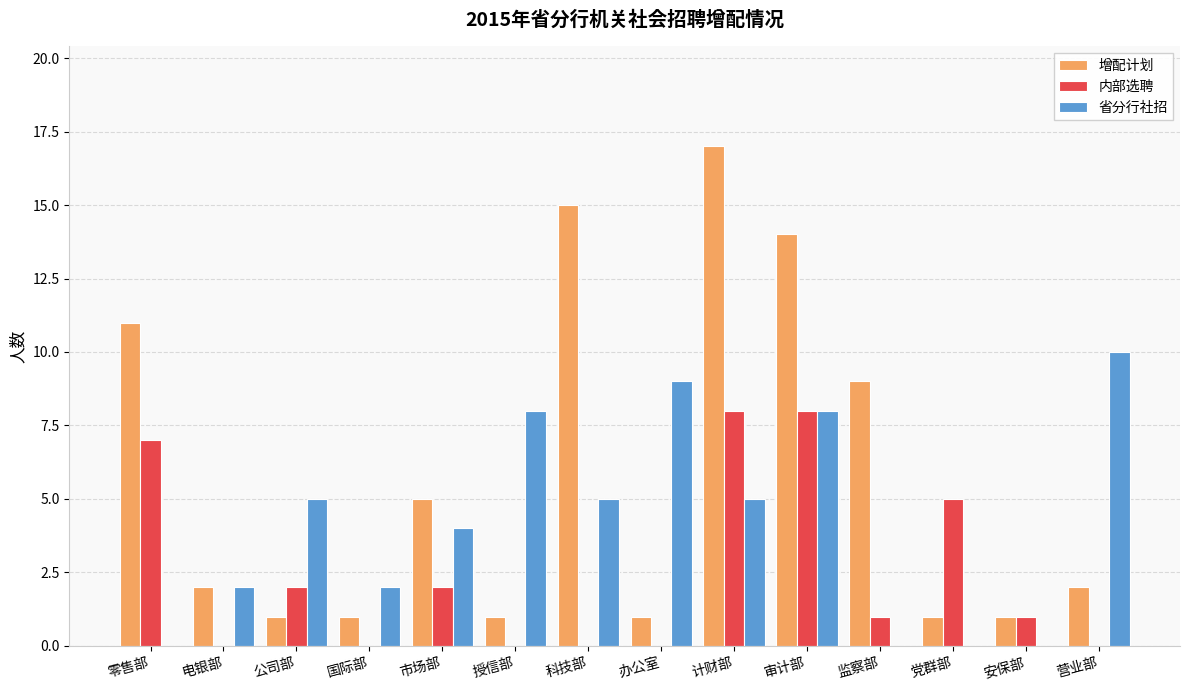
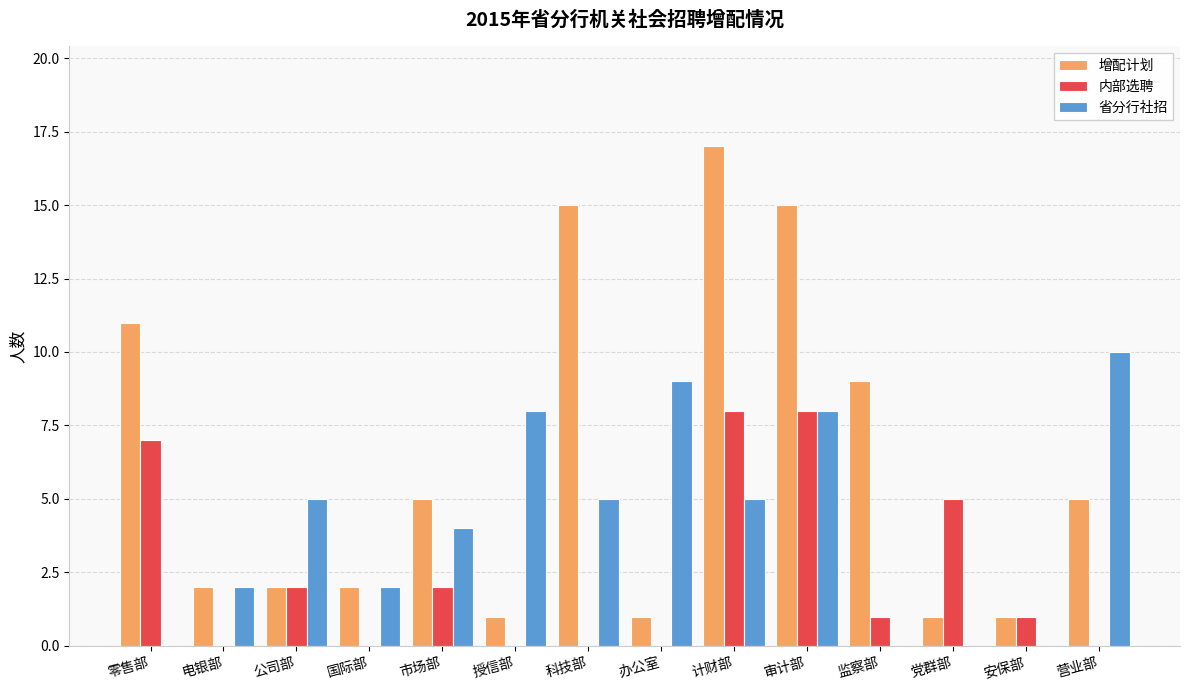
增配计划, 公司部: 1 -> 2
增配计划, 国际部: 1 -> 2
增配计划, 审计部: 14 -> 15
增配计划, 营业部: 2 -> 5
